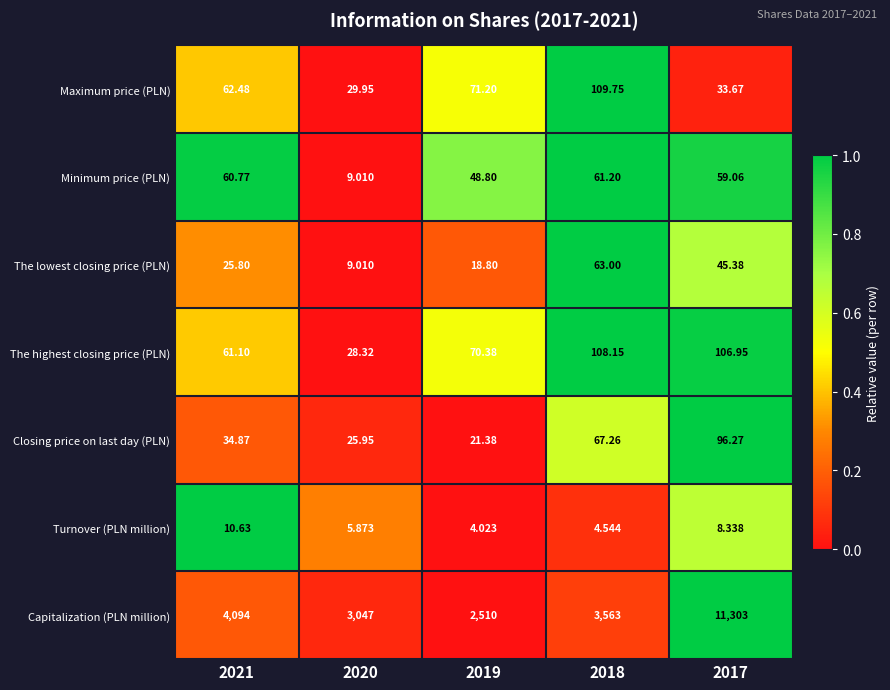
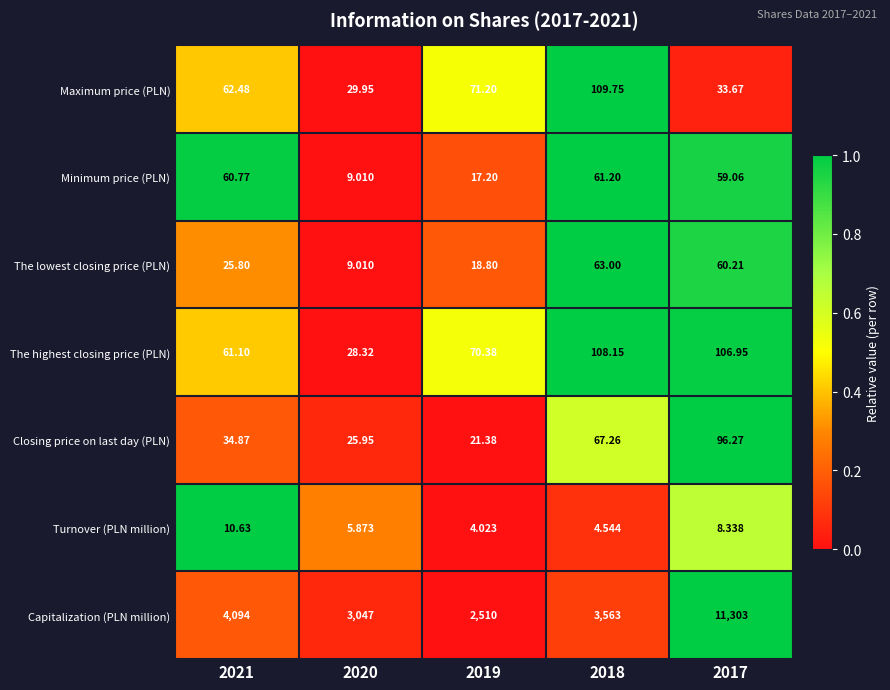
Minimum price (PLN), 2019: 48.80 -> 17.20
The lowest closing price (PLN), 2017: 45.38 -> 60.21
